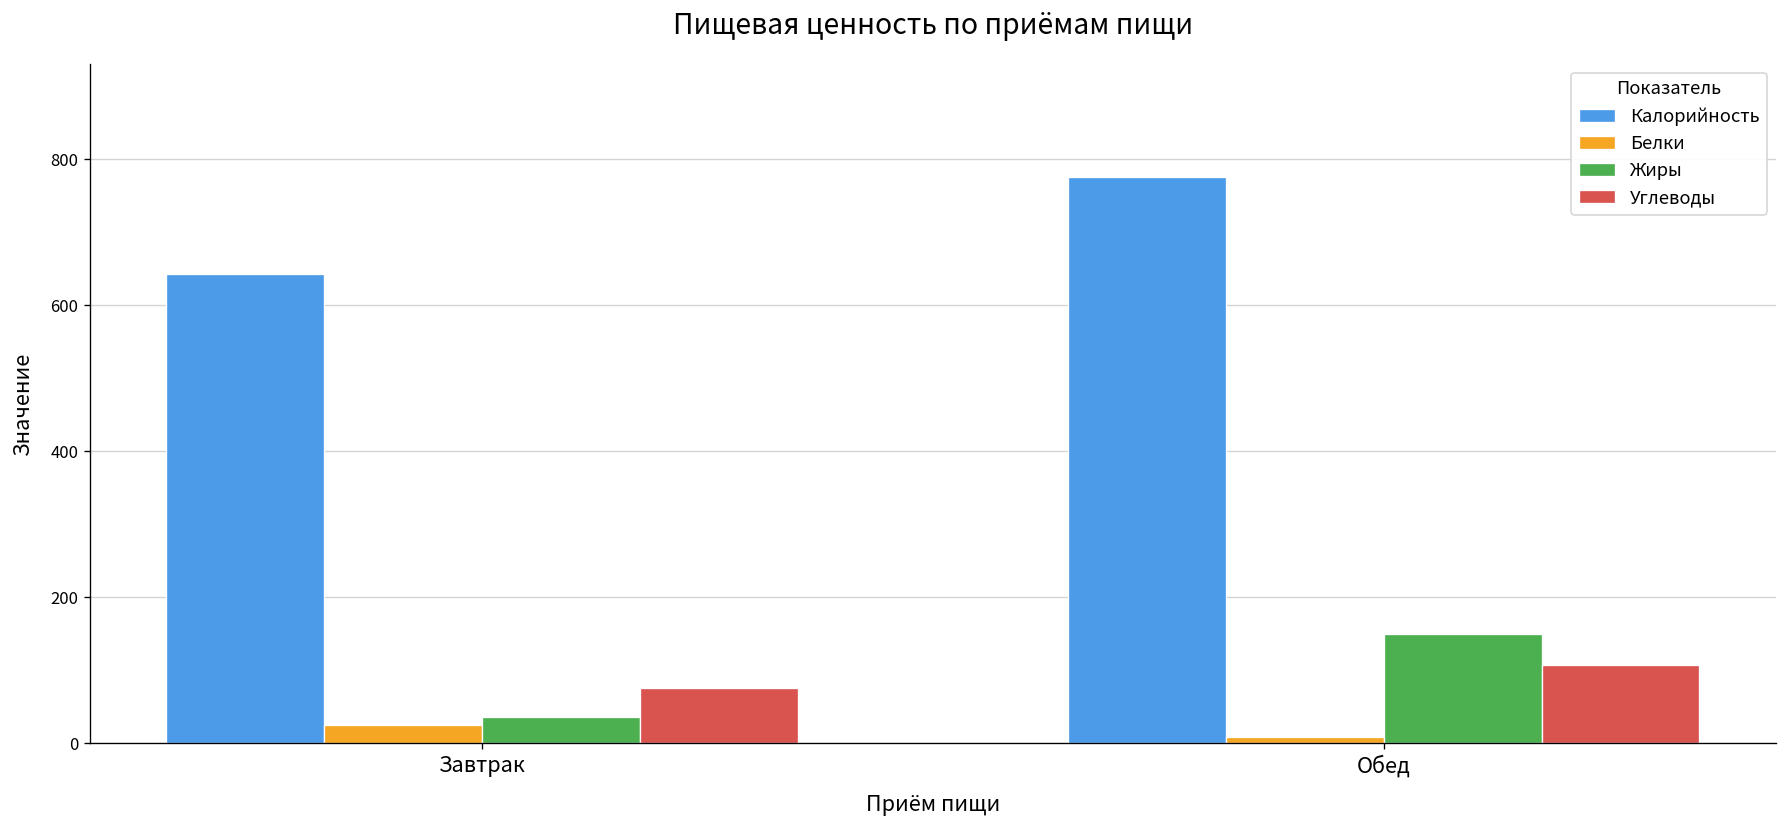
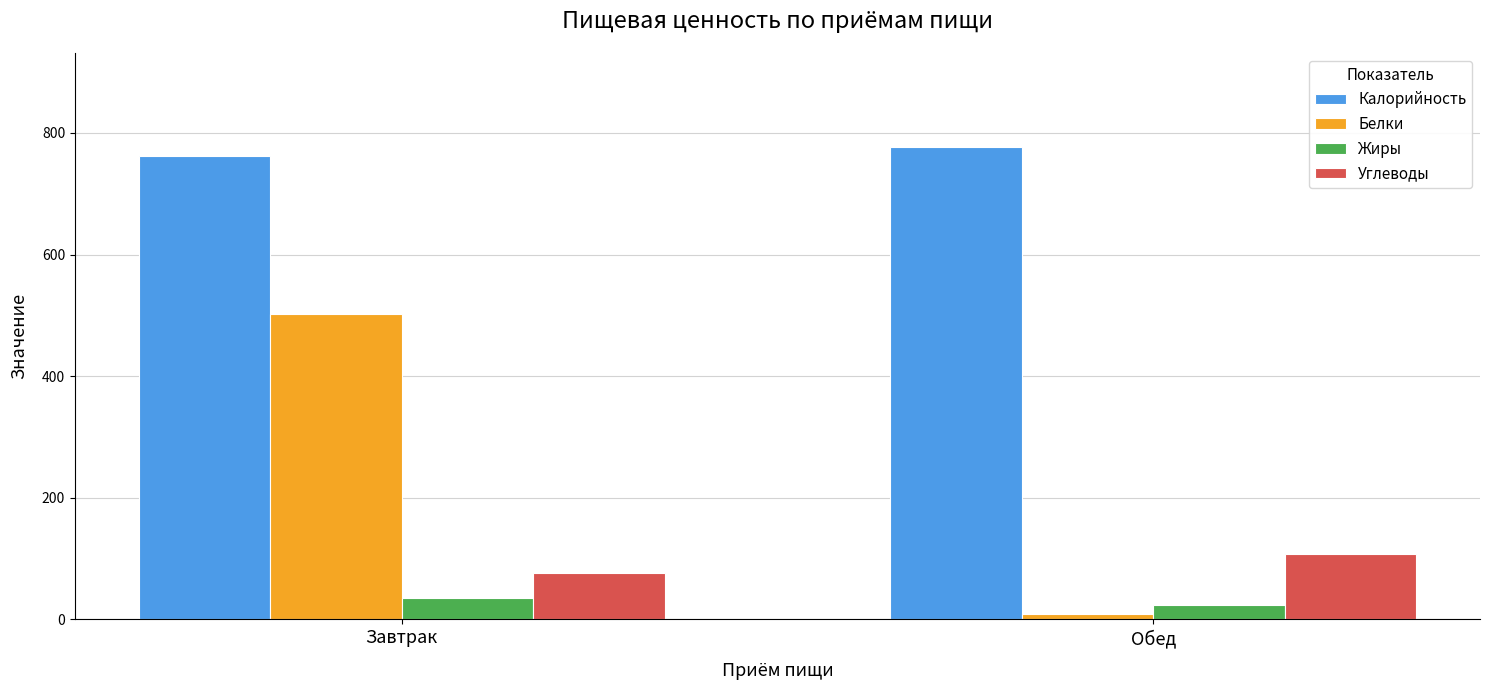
Калорийность, Завтрак: 640 -> 760
Белки, Завтрак: 30 -> 500
Жиры, Обед: 150 -> 20
